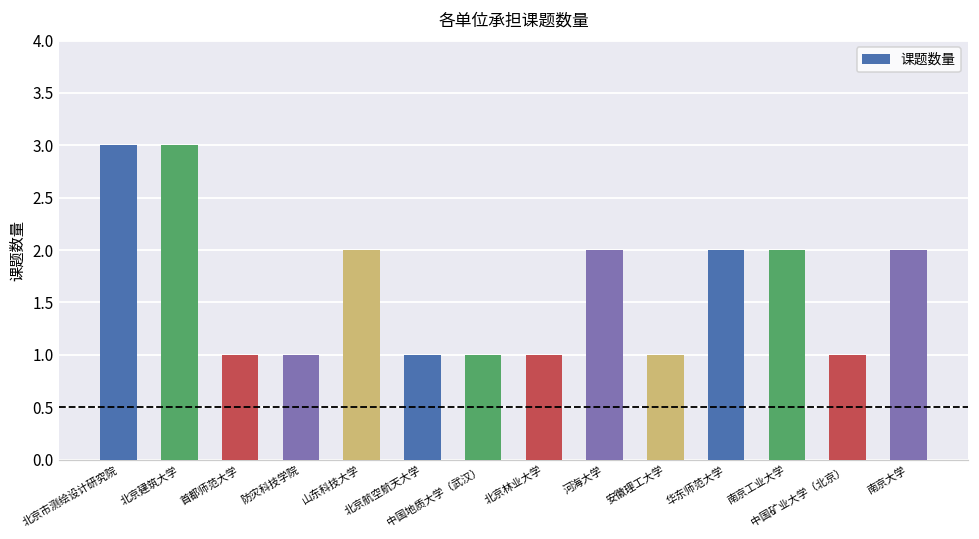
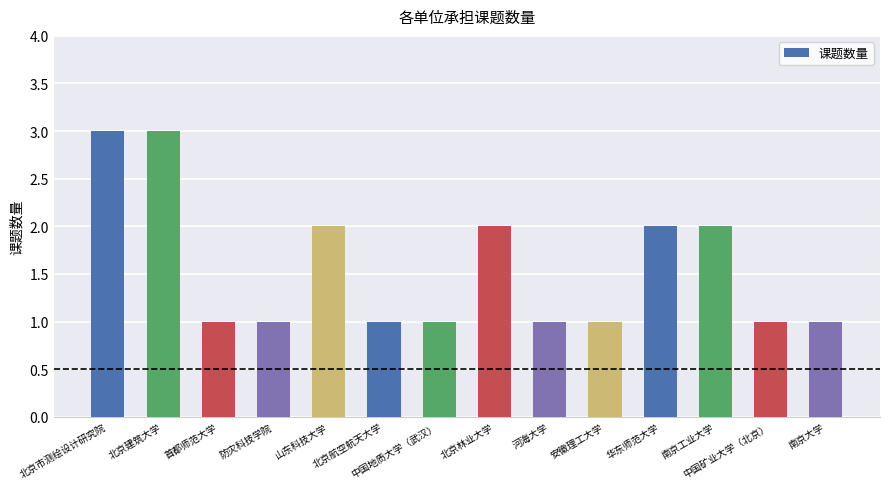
北京林业大学: 1 -> 2
河海大学: 2 -> 1
南京大学: 2 -> 1
